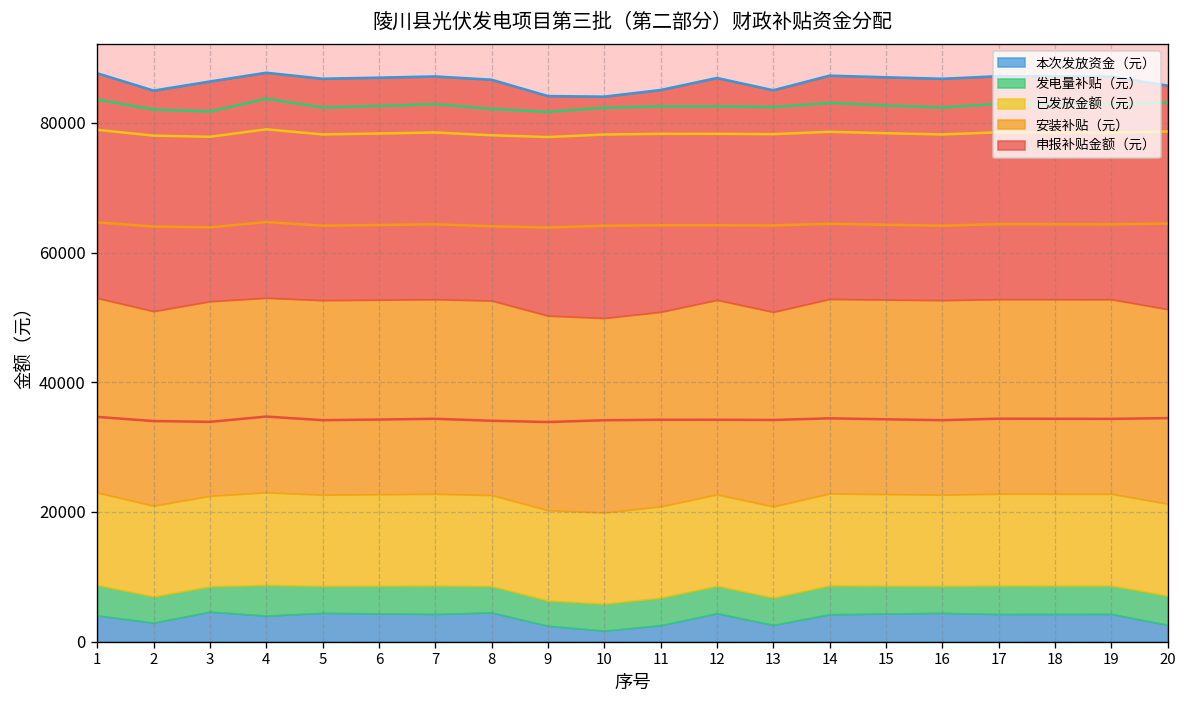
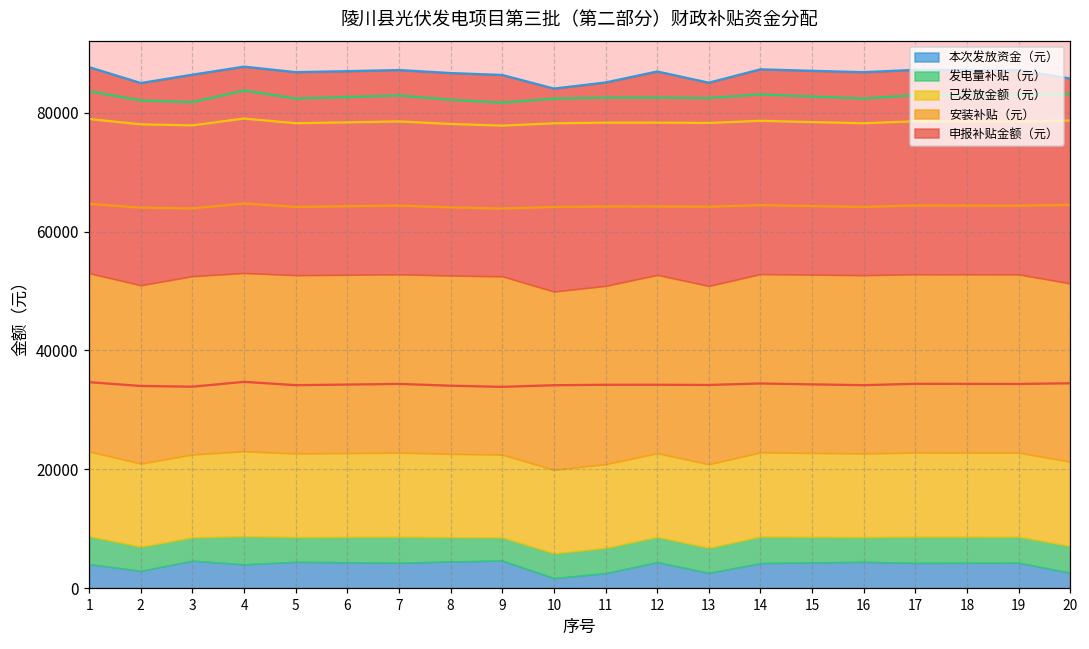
本次发放资金（元）, 9: 2000 -> 5000
